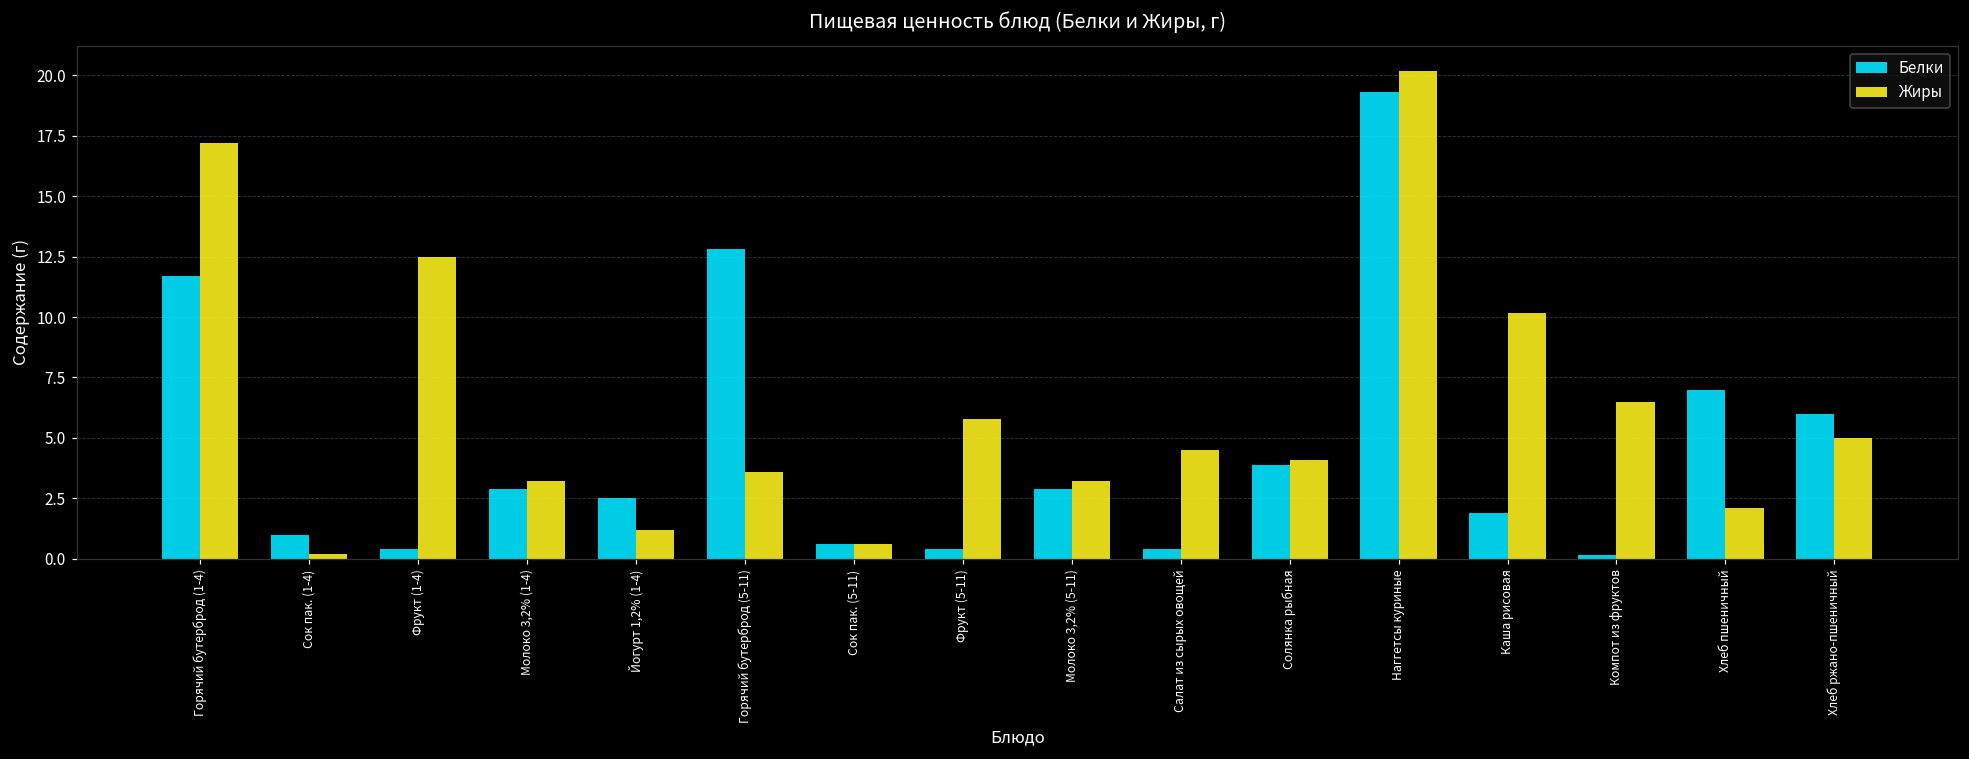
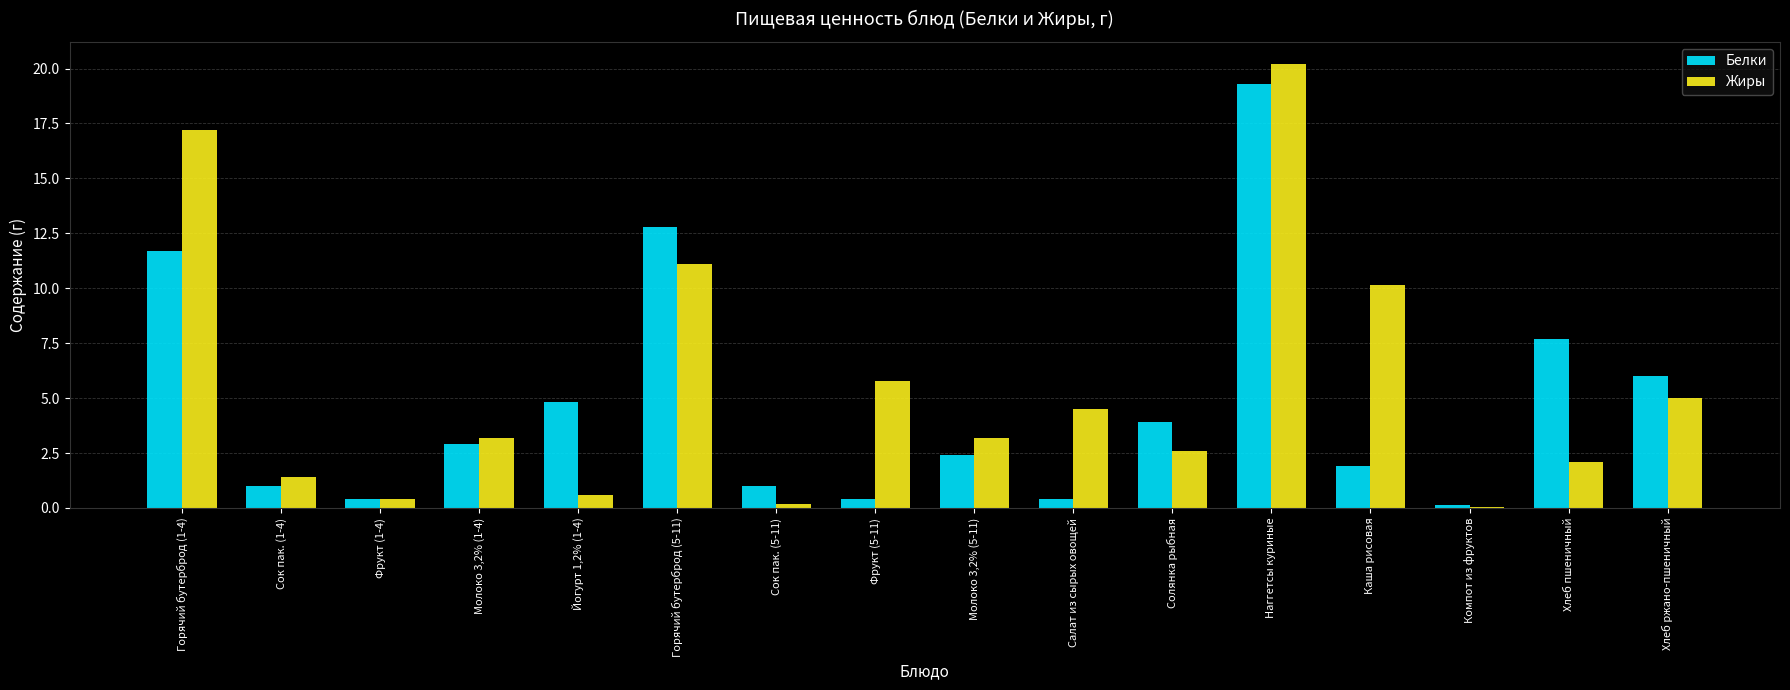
Жиры, Сок пак. (1-4): 0.2 -> 1.4
Жиры, Фрукт (1-4): 12.5 -> 0.4
Белки, Йогурт 1,2% (1-4): 2.5 -> 4.8
Жиры, Йогурт 1,2% (1-4): 1.2 -> 0.6
Жиры, Горячий бутерброд (5-11): 3.6 -> 11.1
Белки, Сок пак. (5-11): 0.6 -> 1.0
Жиры, Сок пак. (5-11): 0.6 -> 0.2
Белки, Молоко 3,2% (5-11): 2.9 -> 2.4
Жиры, Солянка рыбная: 4.1 -> 2.6
Жиры, Компот из фруктов: 6.5 -> 0.1
Белки, Хлеб пшеничный: 7.0 -> 7.7
